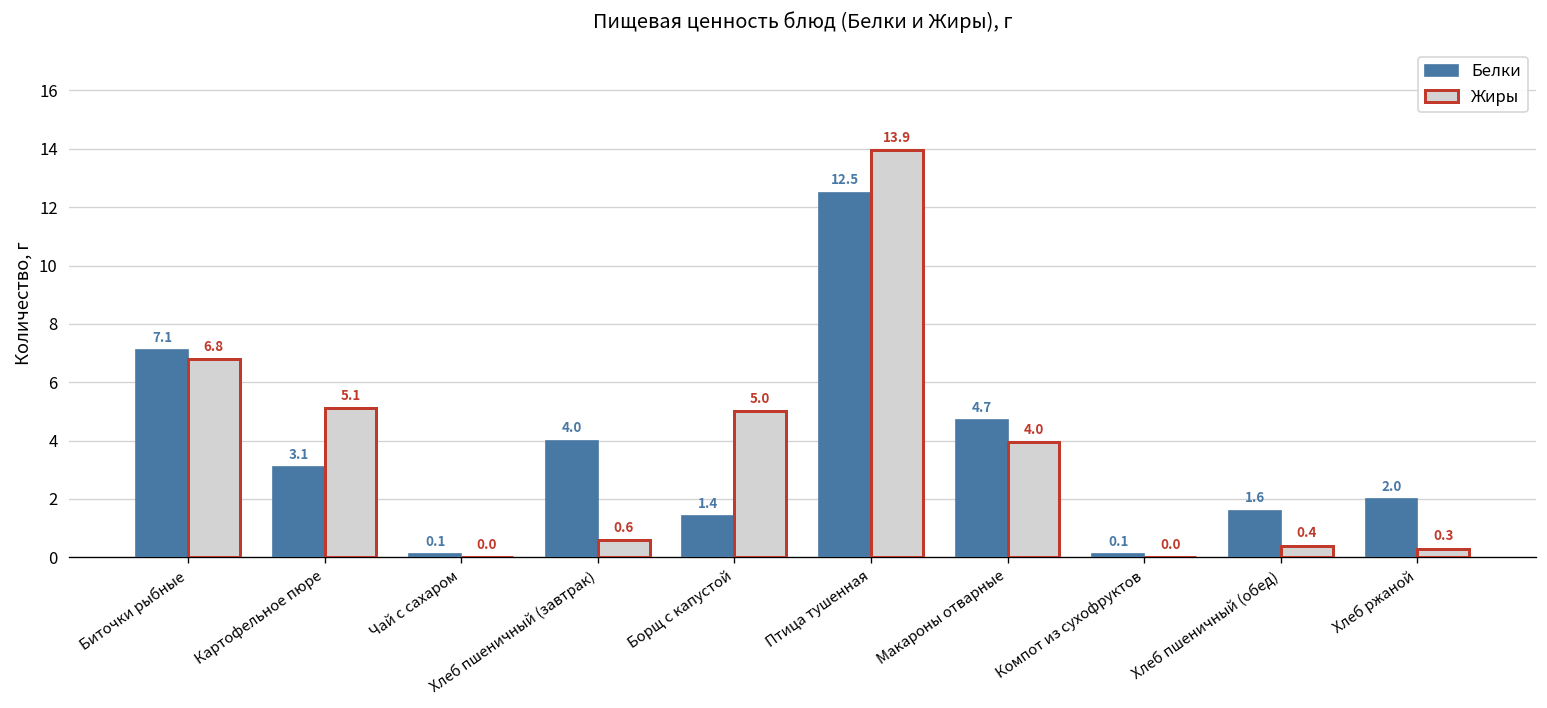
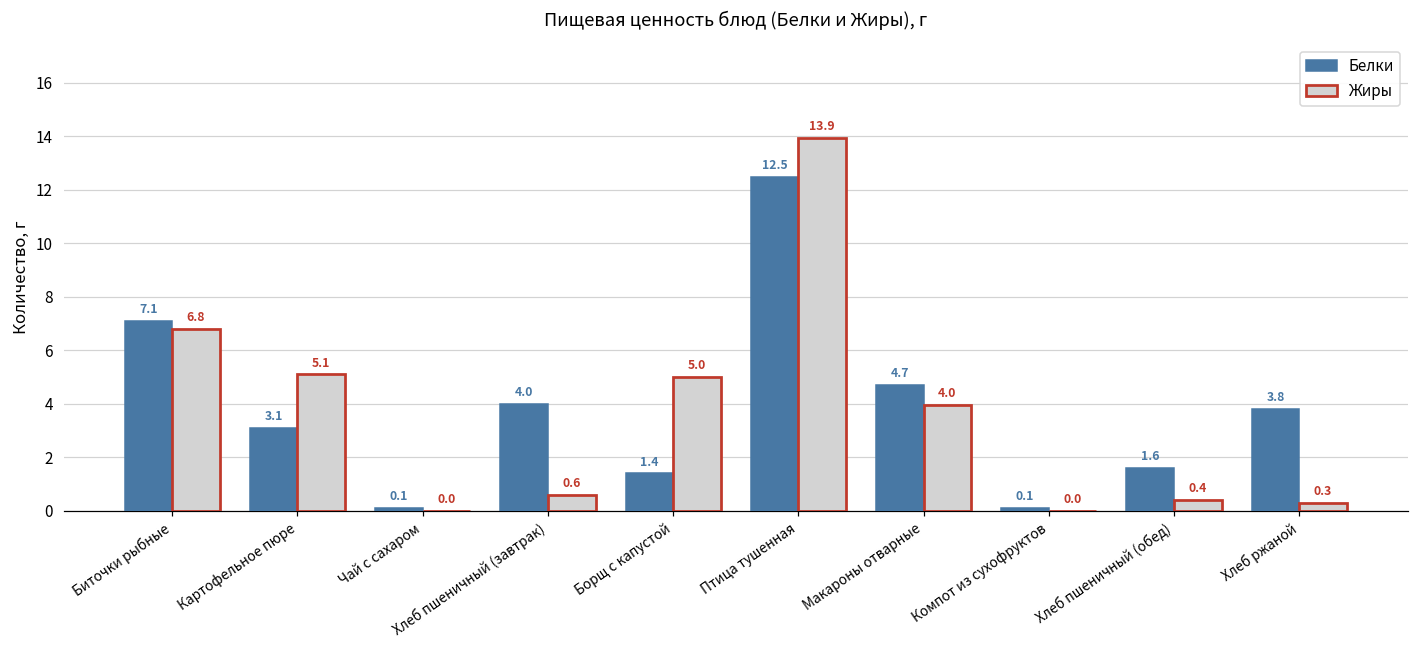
Белки, Хлеб ржаной: 2.0 -> 3.8
